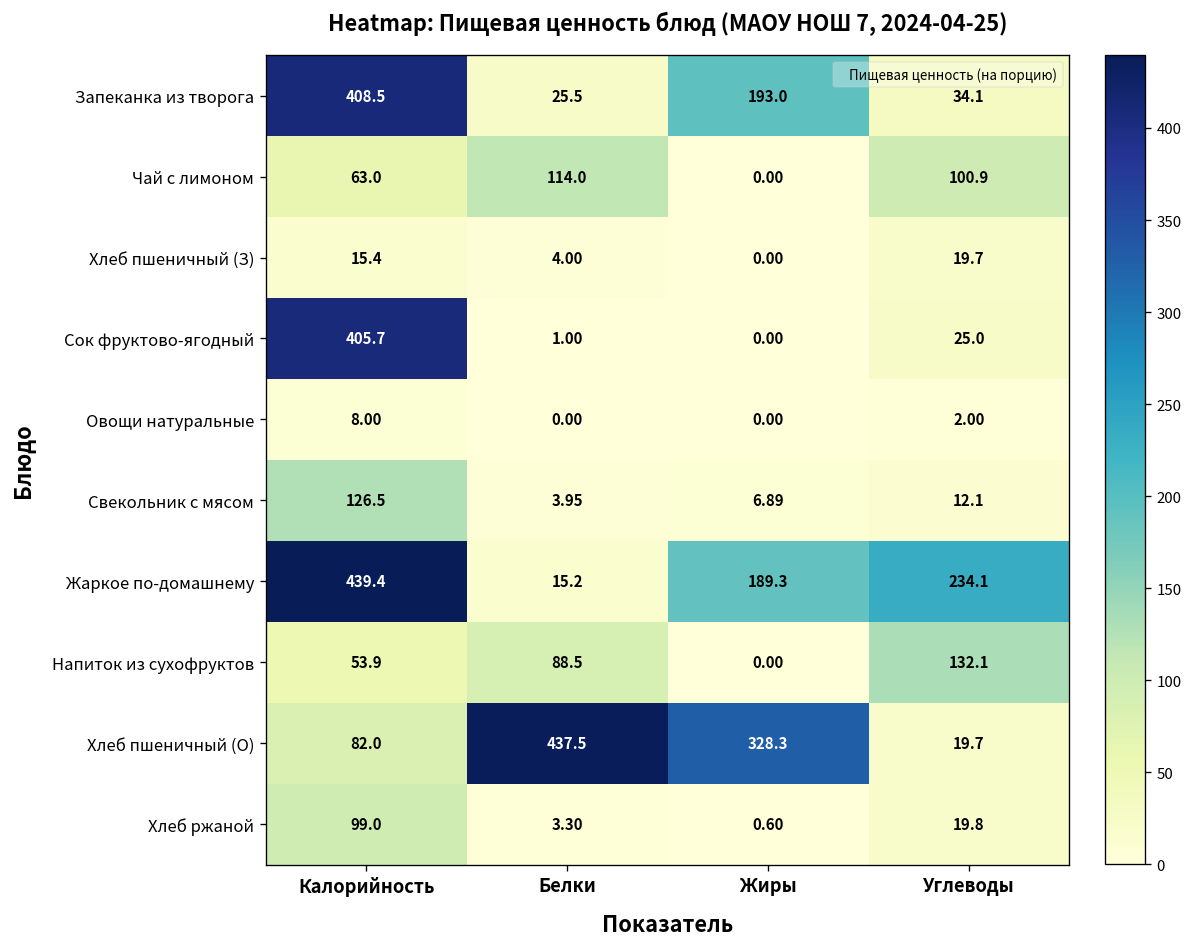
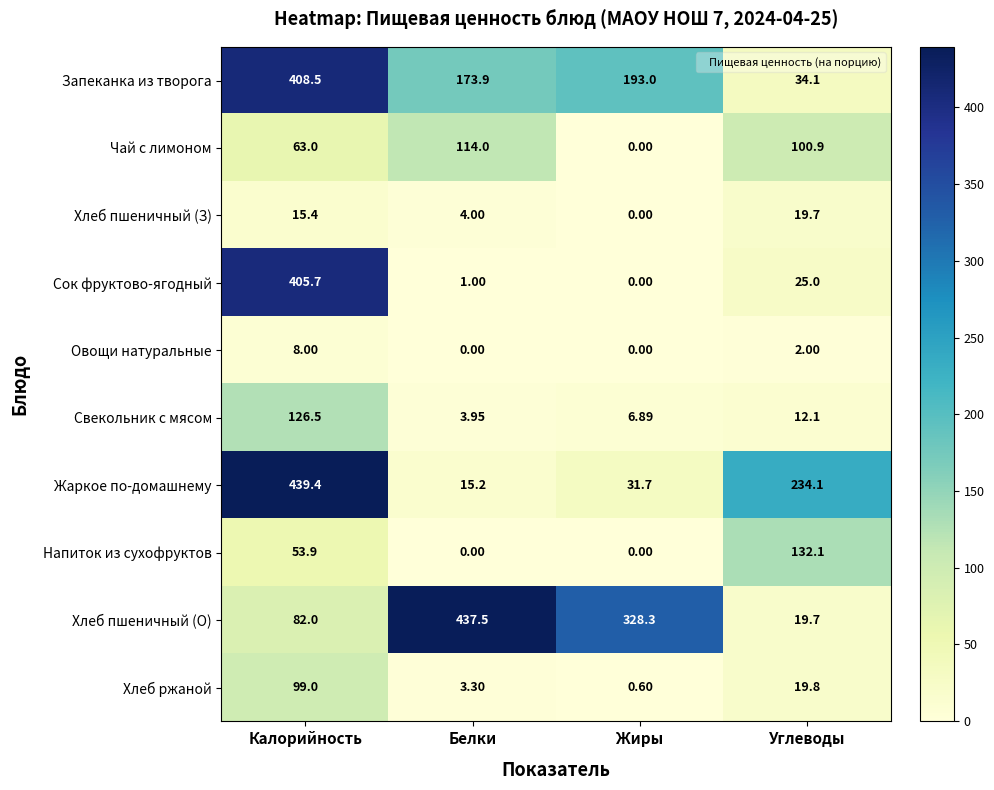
Запеканка из творога, Белки: 25.5 -> 173.9
Жаркое по-домашнему, Жиры: 189.3 -> 31.7
Напиток из сухофруктов, Белки: 88.5 -> 0.00
